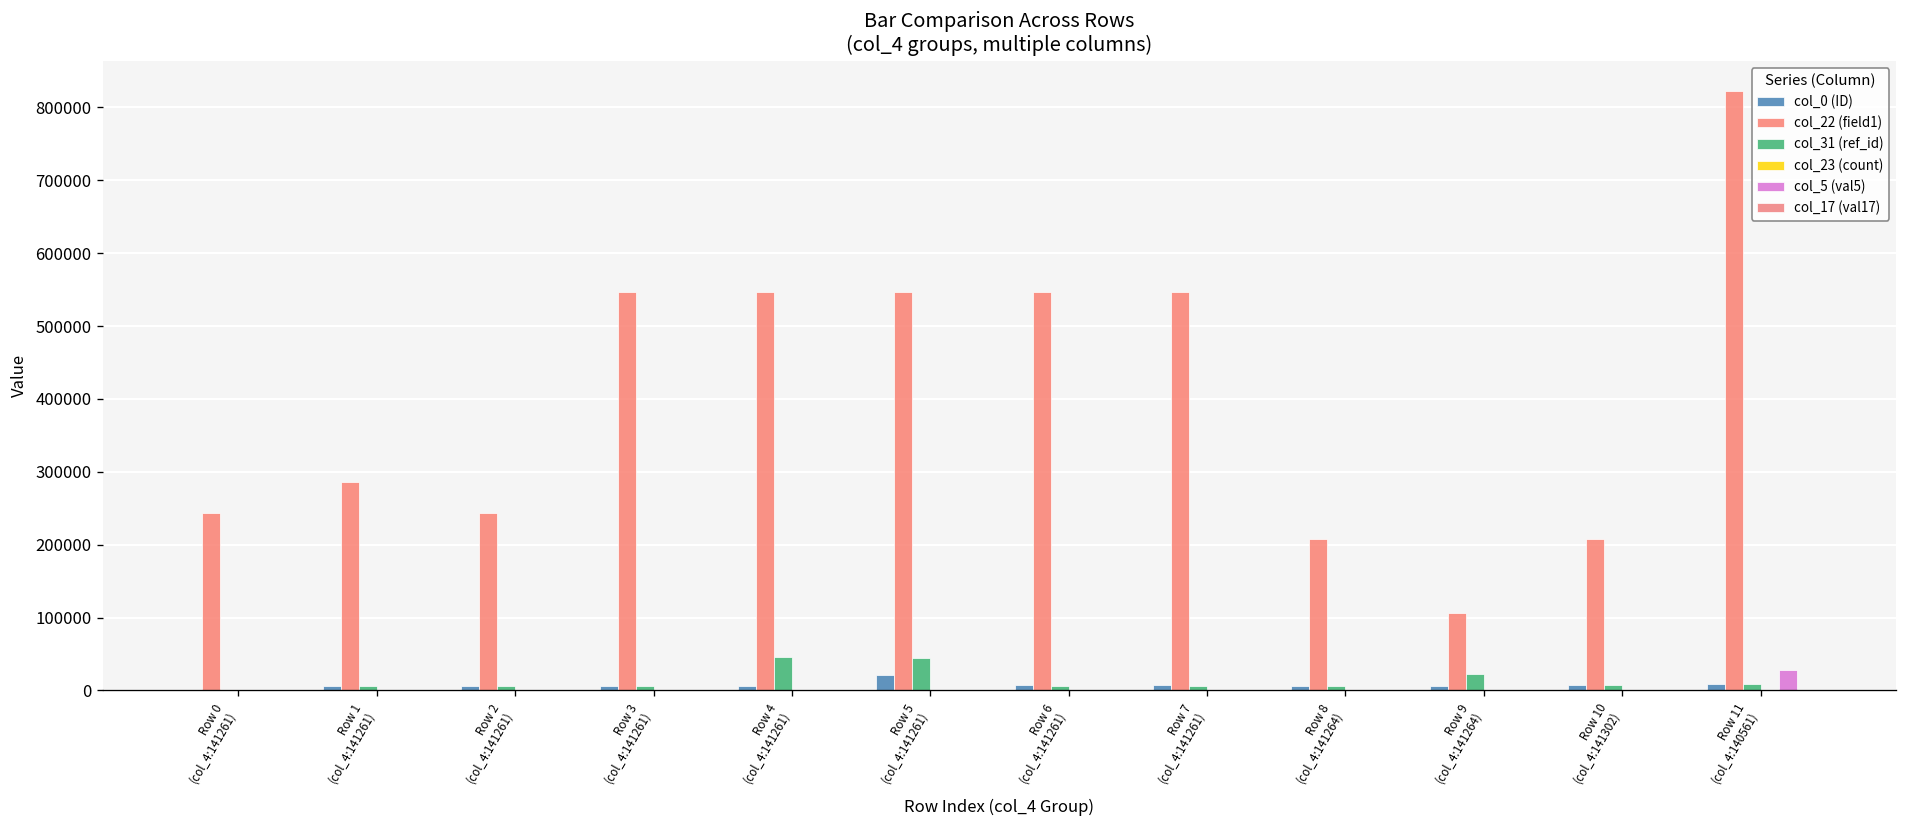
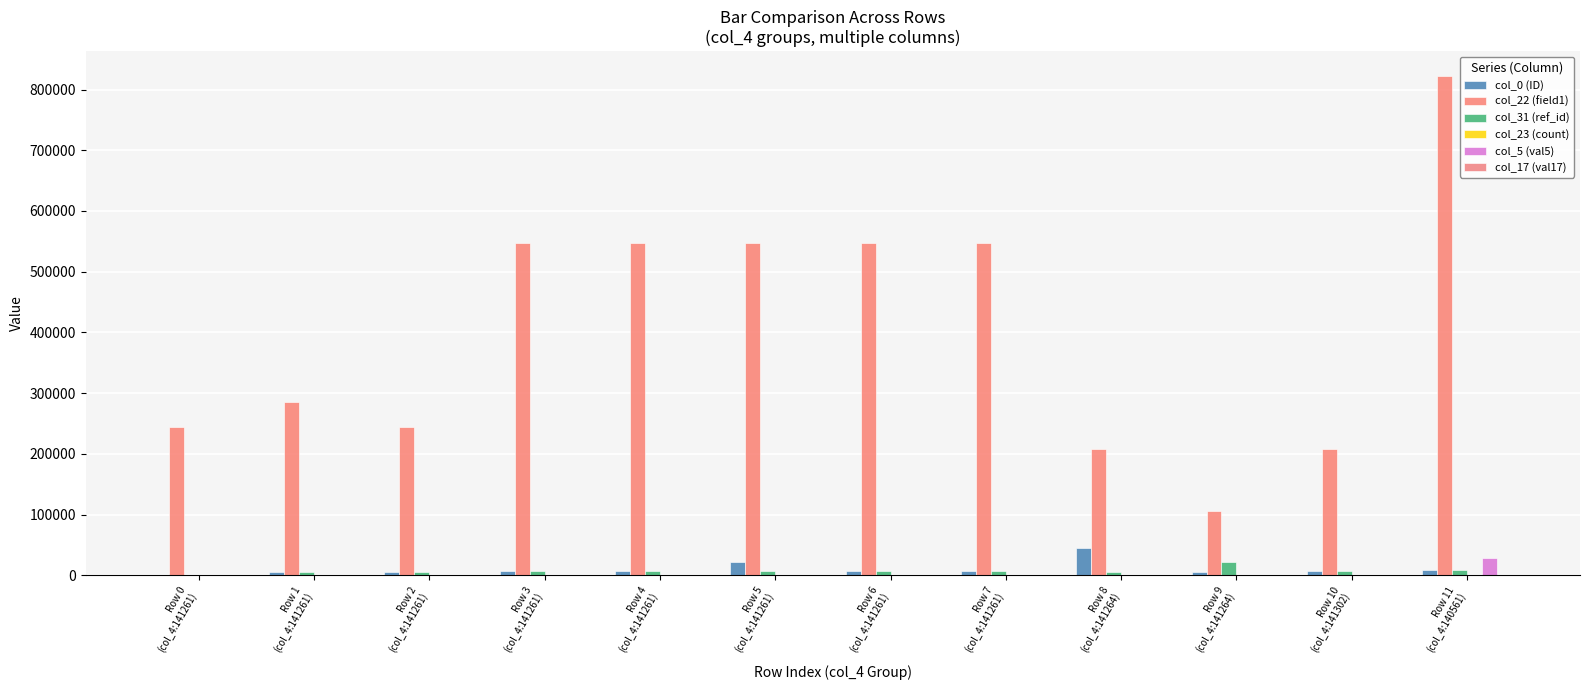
col_31 (ref_id), Row 4 (col_4:141261): 50000 -> 10000
col_31 (ref_id), Row 5 (col_4:141261): 40000 -> 10000
col_0 (ID), Row 8 (col_4:141264): 10000 -> 40000
